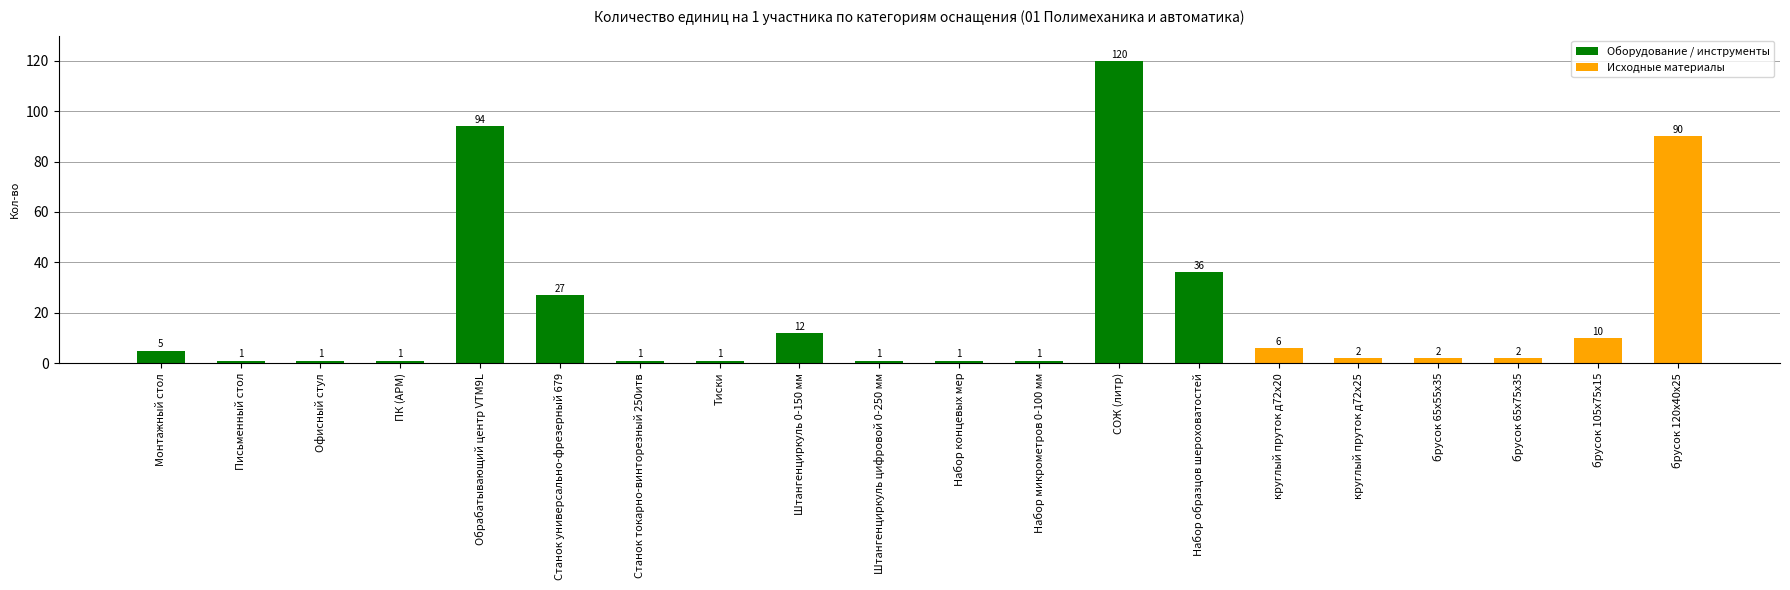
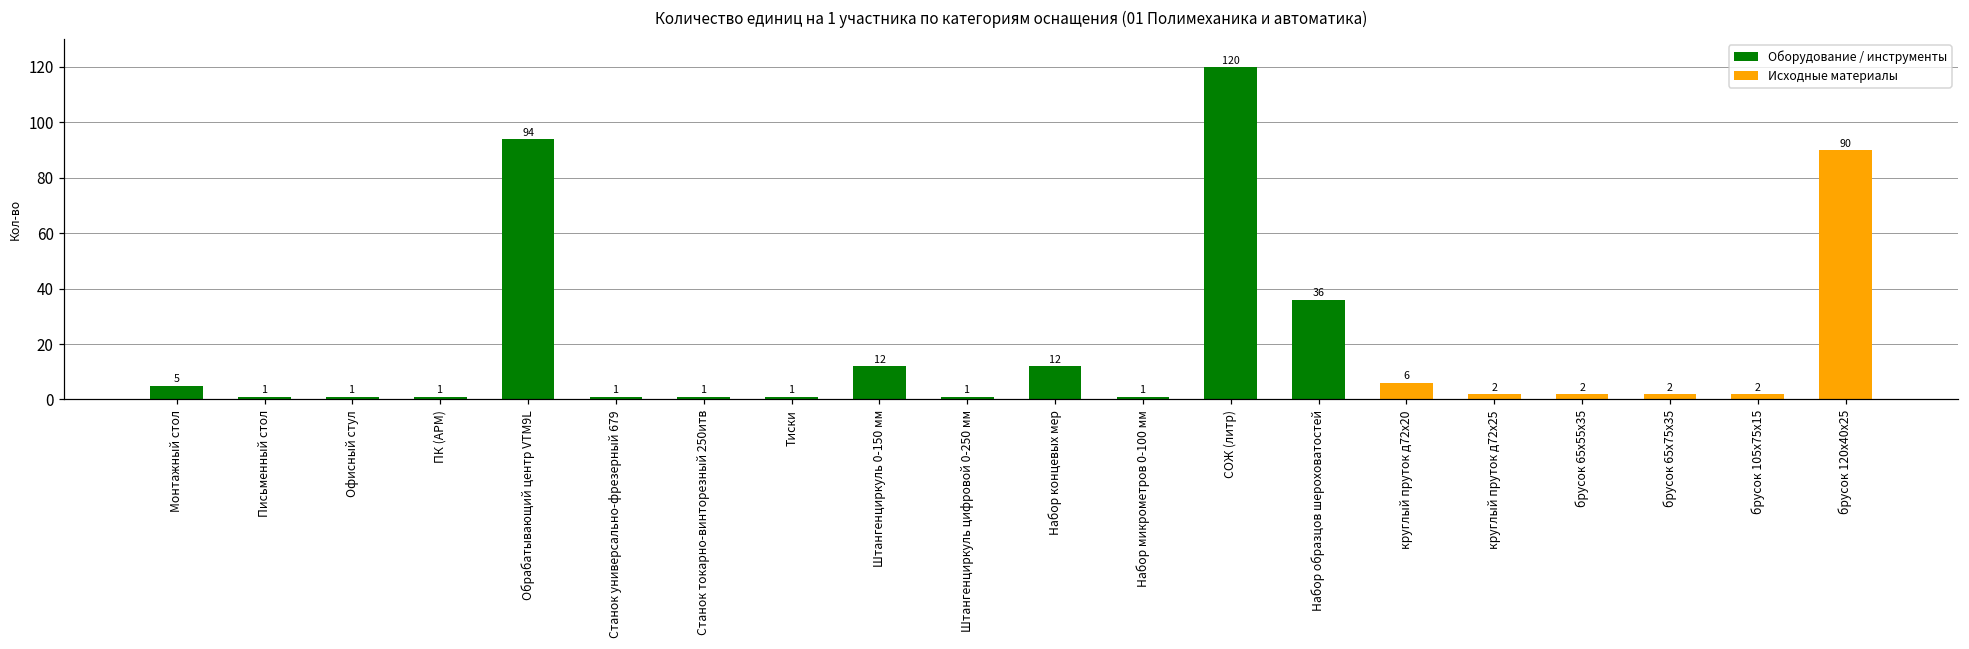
Станок универсально-фрезерный 679: 27 -> 1
Набор концевых мер: 1 -> 12
брусок 105х75х15: 10 -> 2
